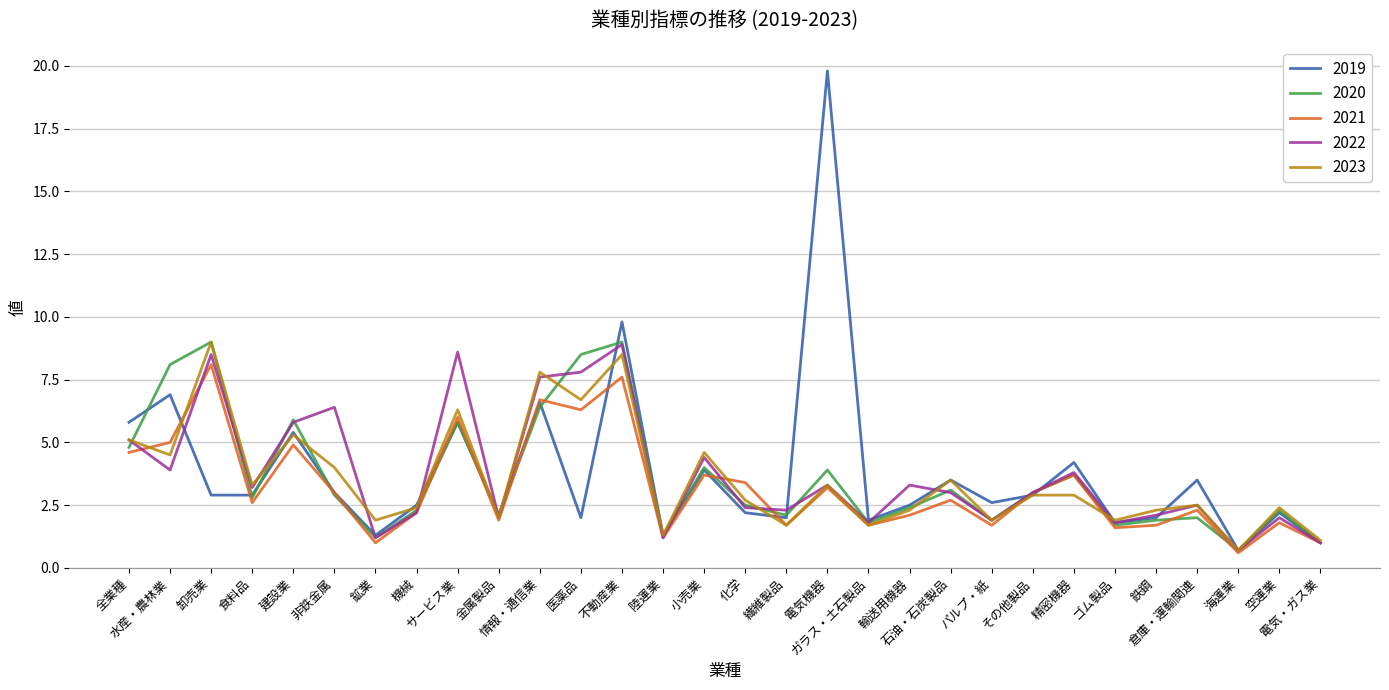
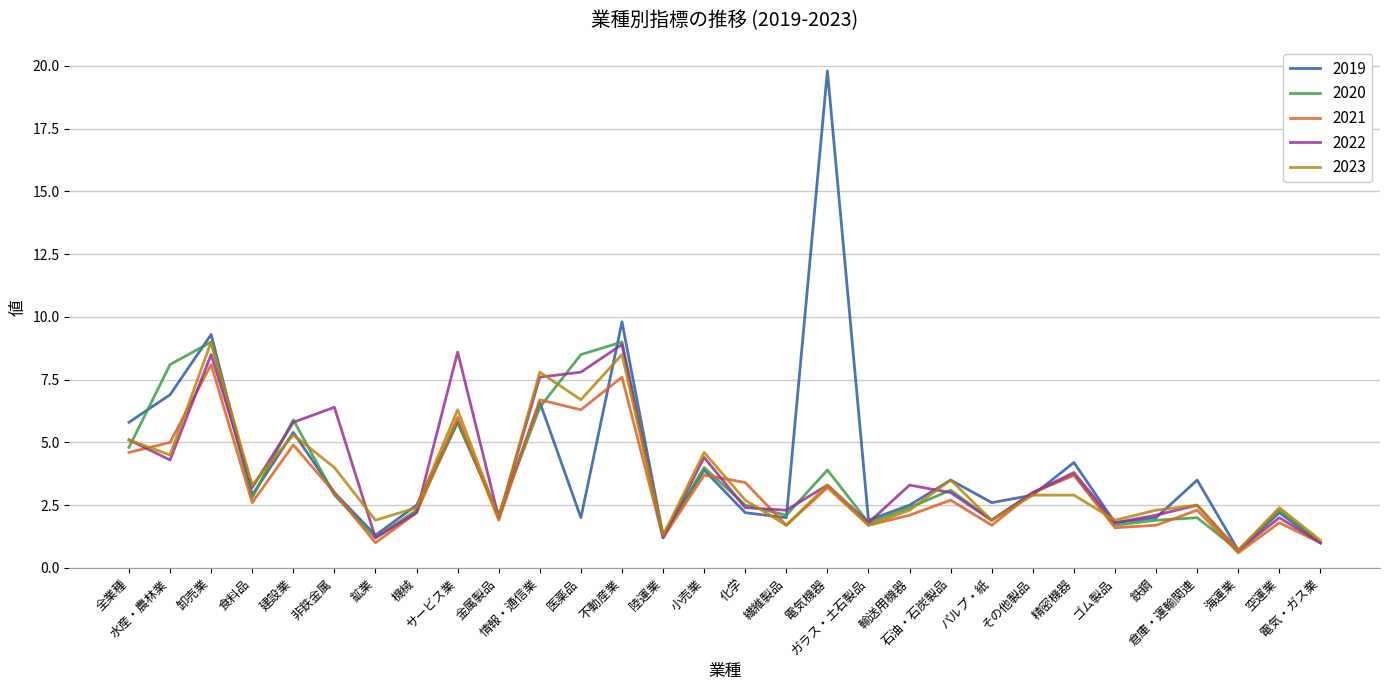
2022, 水産・農林業: 3.9 -> 4.3
2019, 卸売業: 2.9 -> 9.3
